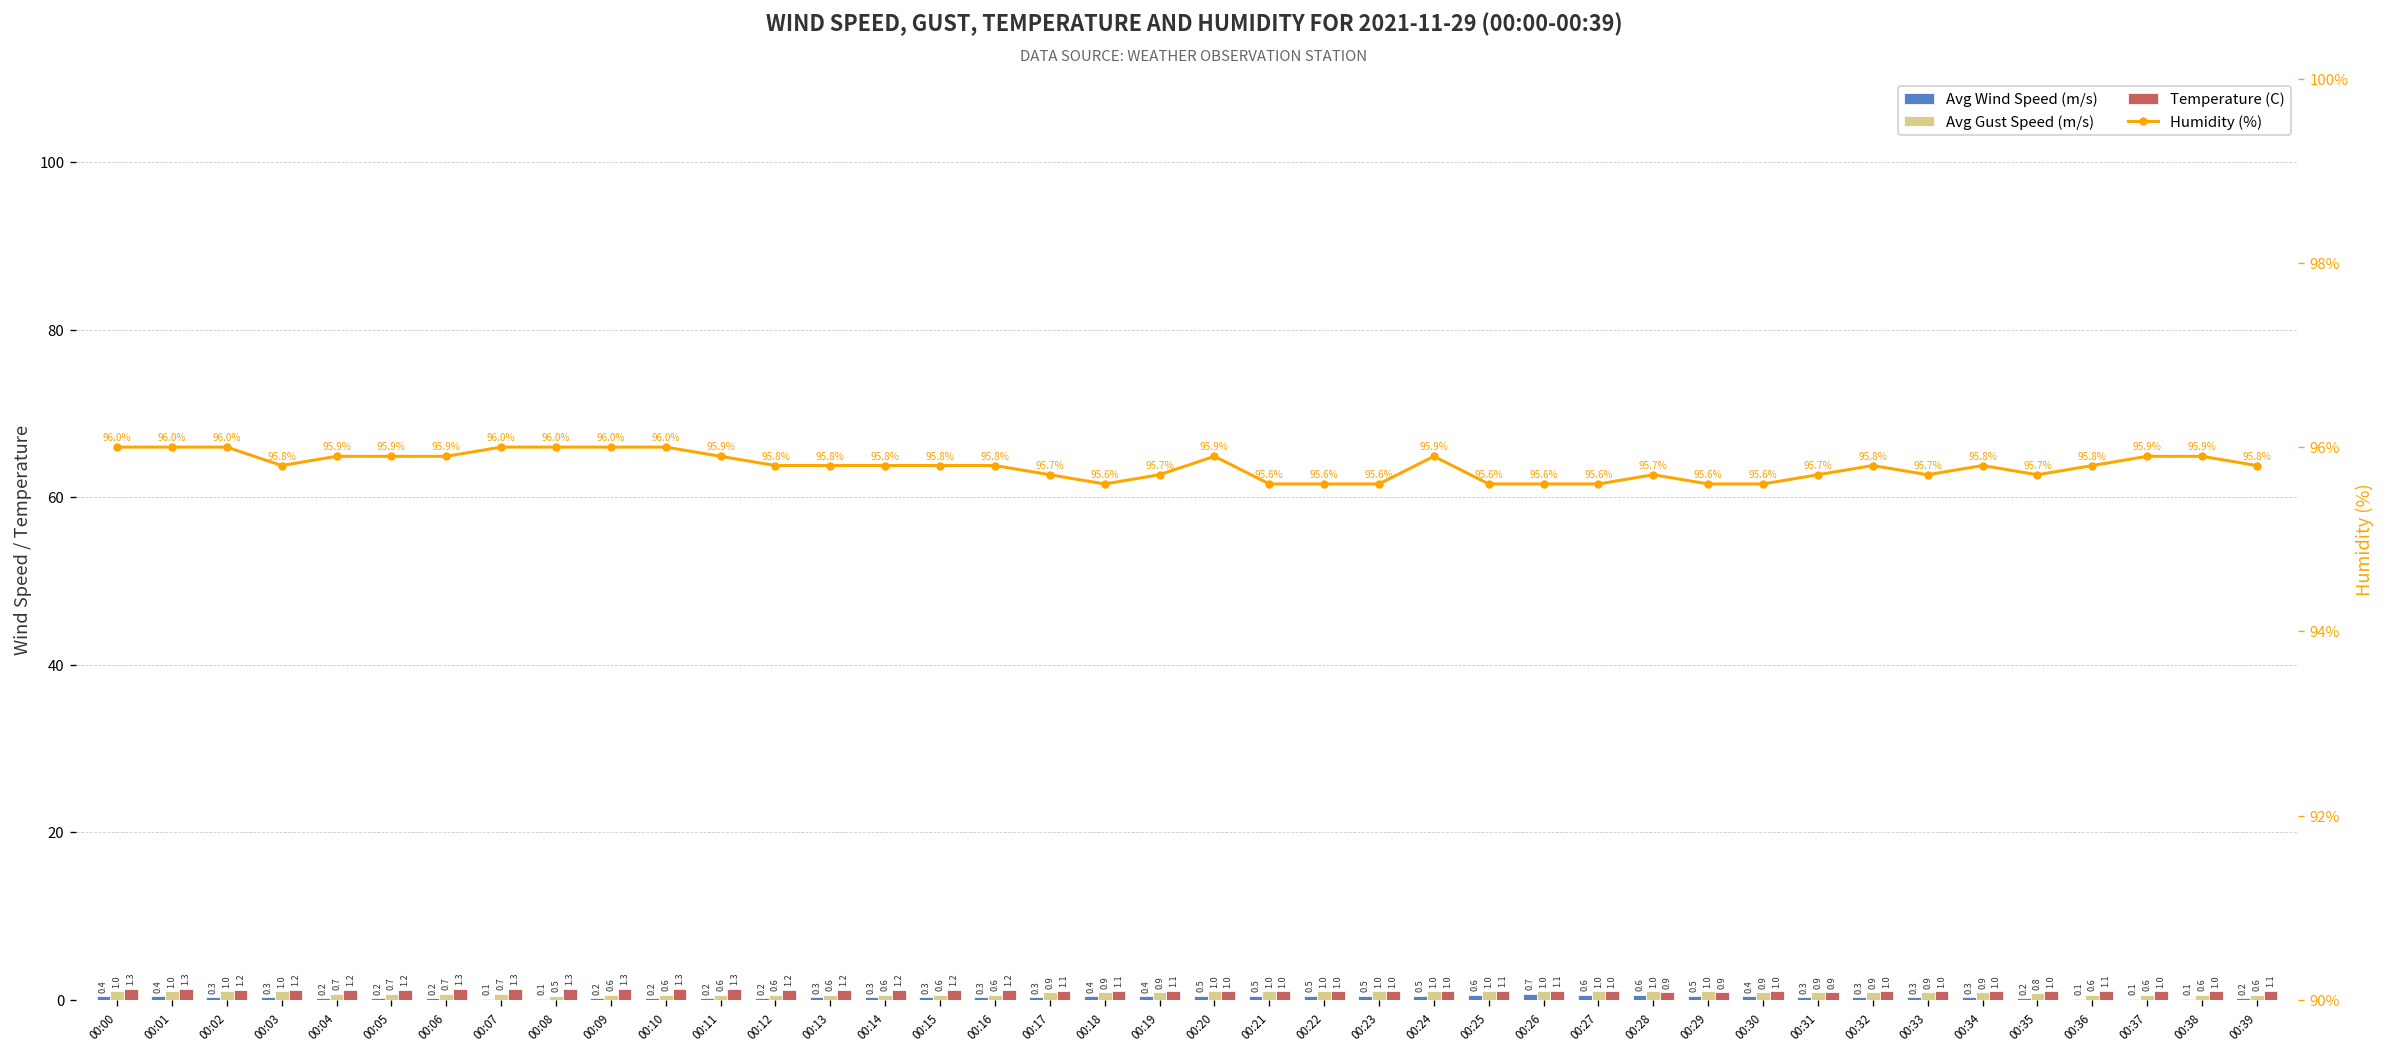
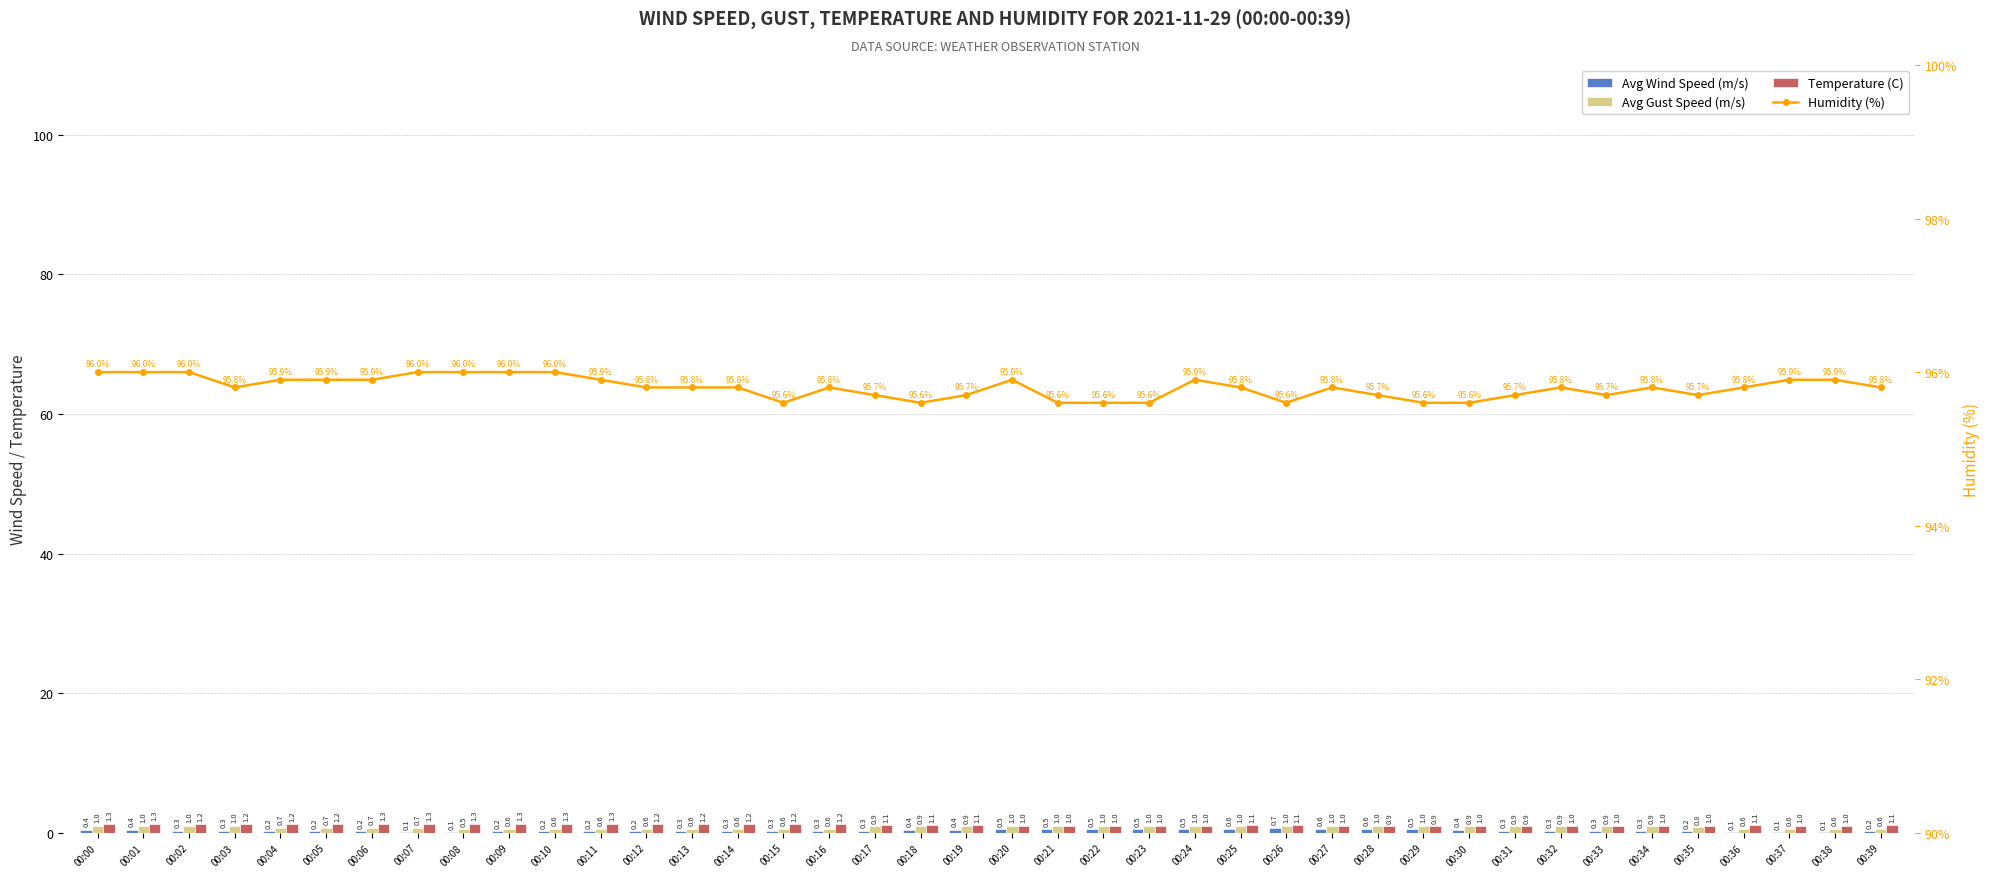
Humidity (%), 00:15: 95.8% -> 95.6%
Humidity (%), 00:25: 95.6% -> 95.8%
Humidity (%), 00:27: 95.6% -> 95.8%
